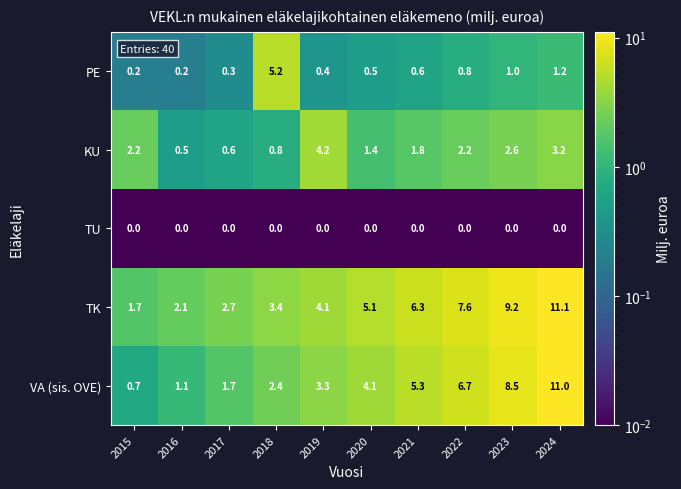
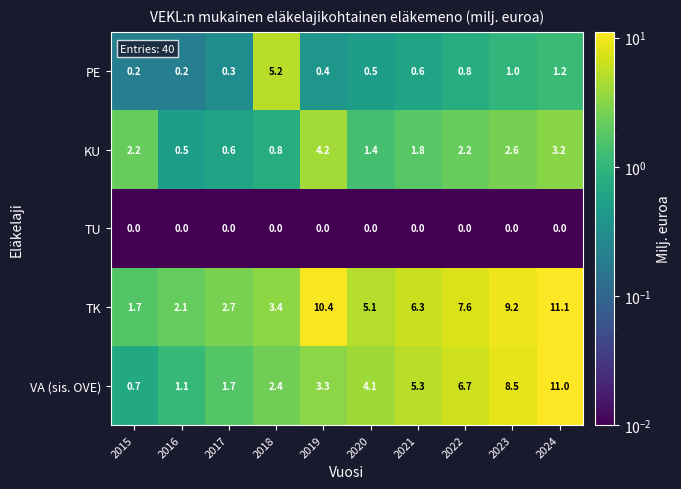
TK, 2019: 4.1 -> 10.4
